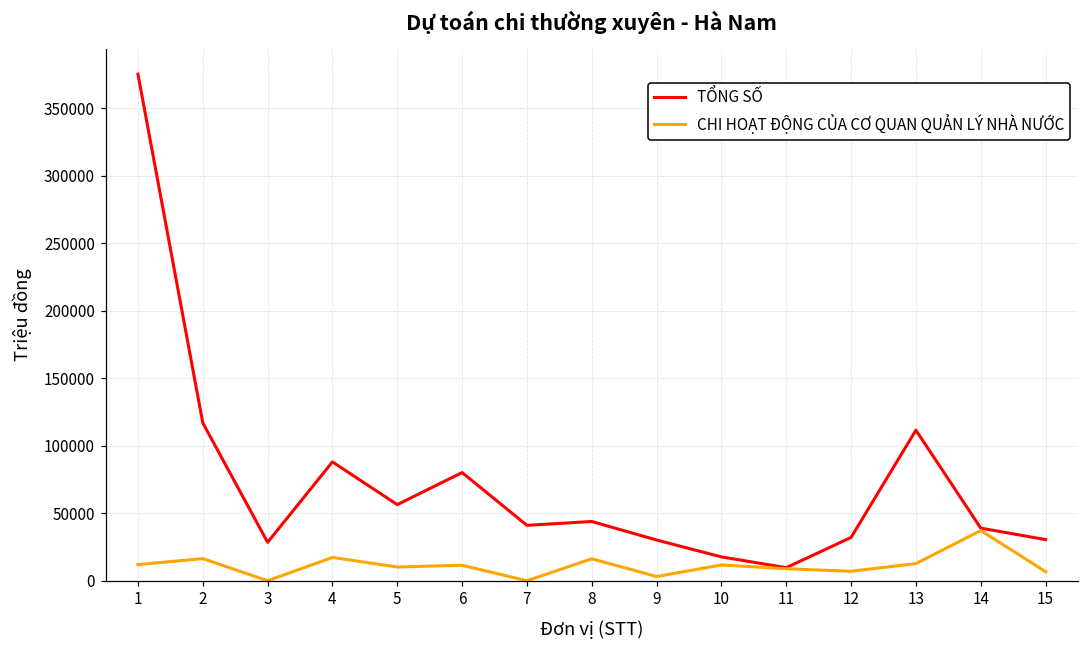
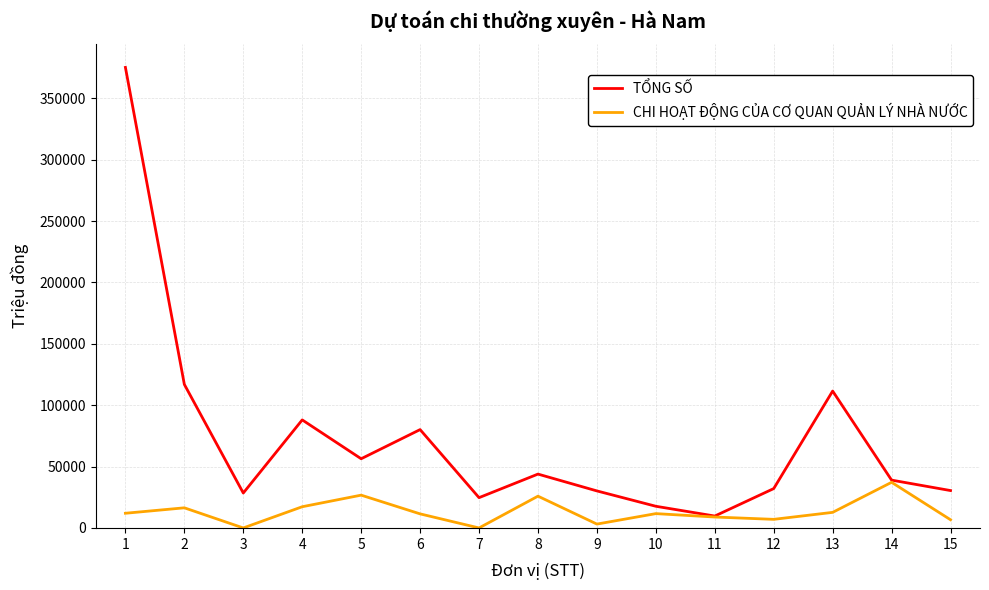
CHI HOẠT ĐỘNG CỦA CƠ QUAN QUẢN LÝ NHÀ NƯỚC, 5: 10000 -> 27000
TỔNG SỐ, 7: 41000 -> 25000
CHI HOẠT ĐỘNG CỦA CƠ QUAN QUẢN LÝ NHÀ NƯỚC, 8: 16000 -> 26000
